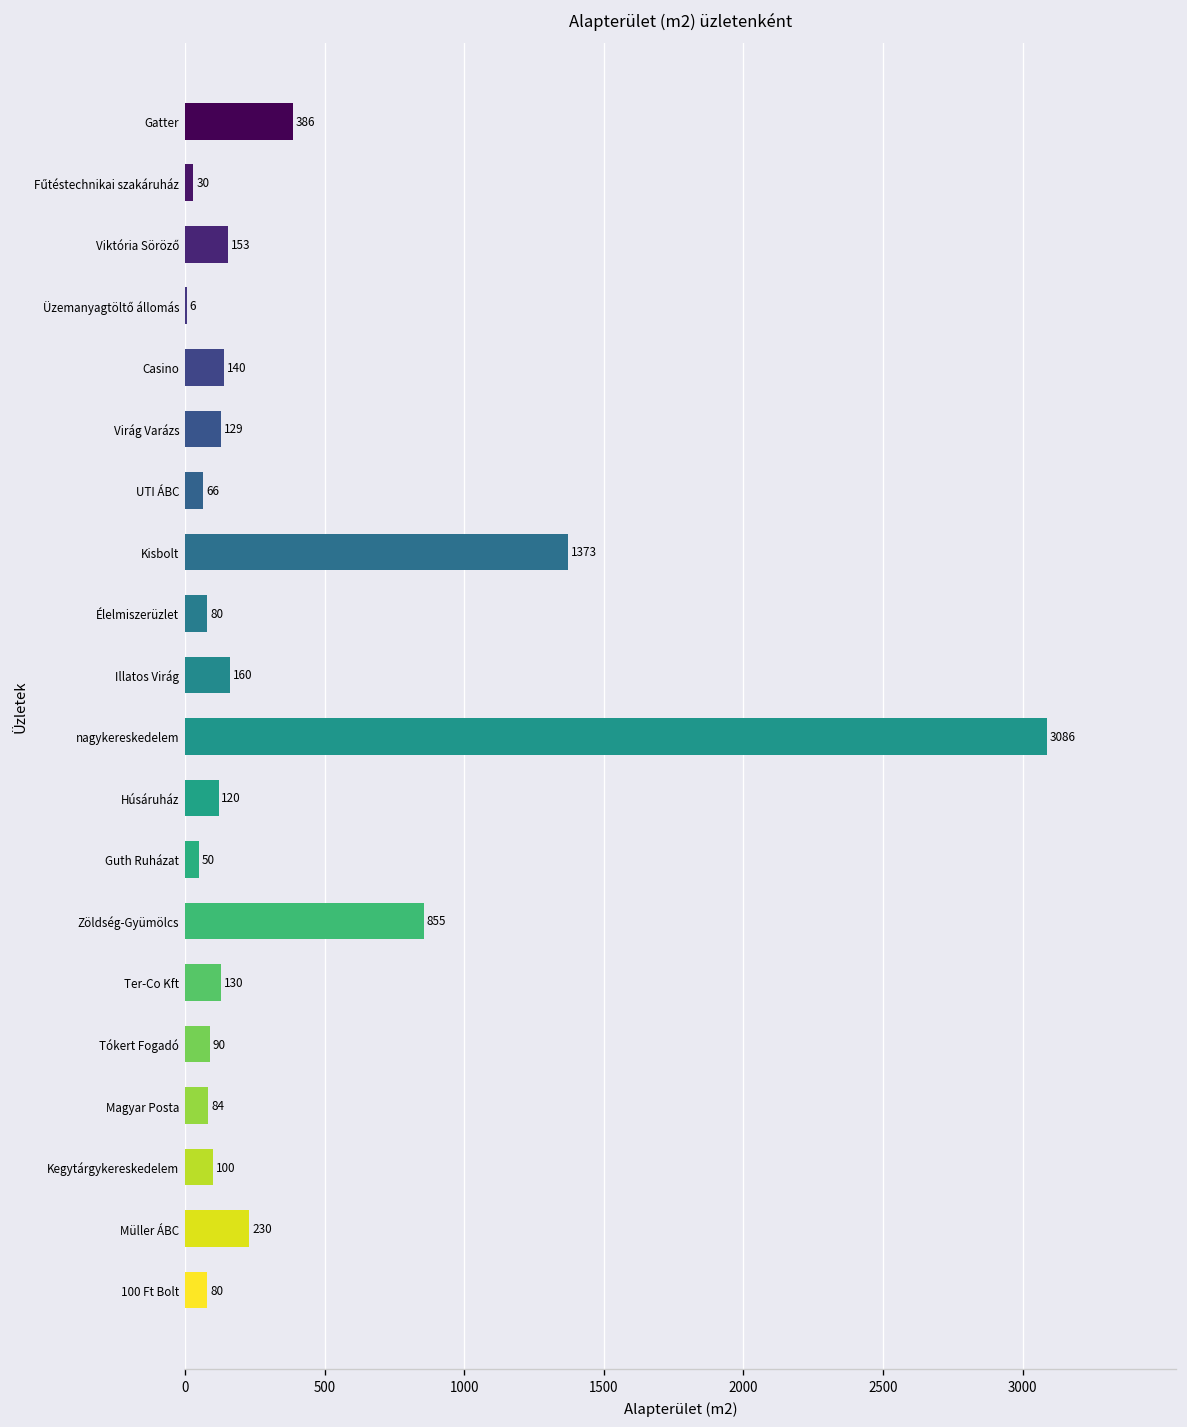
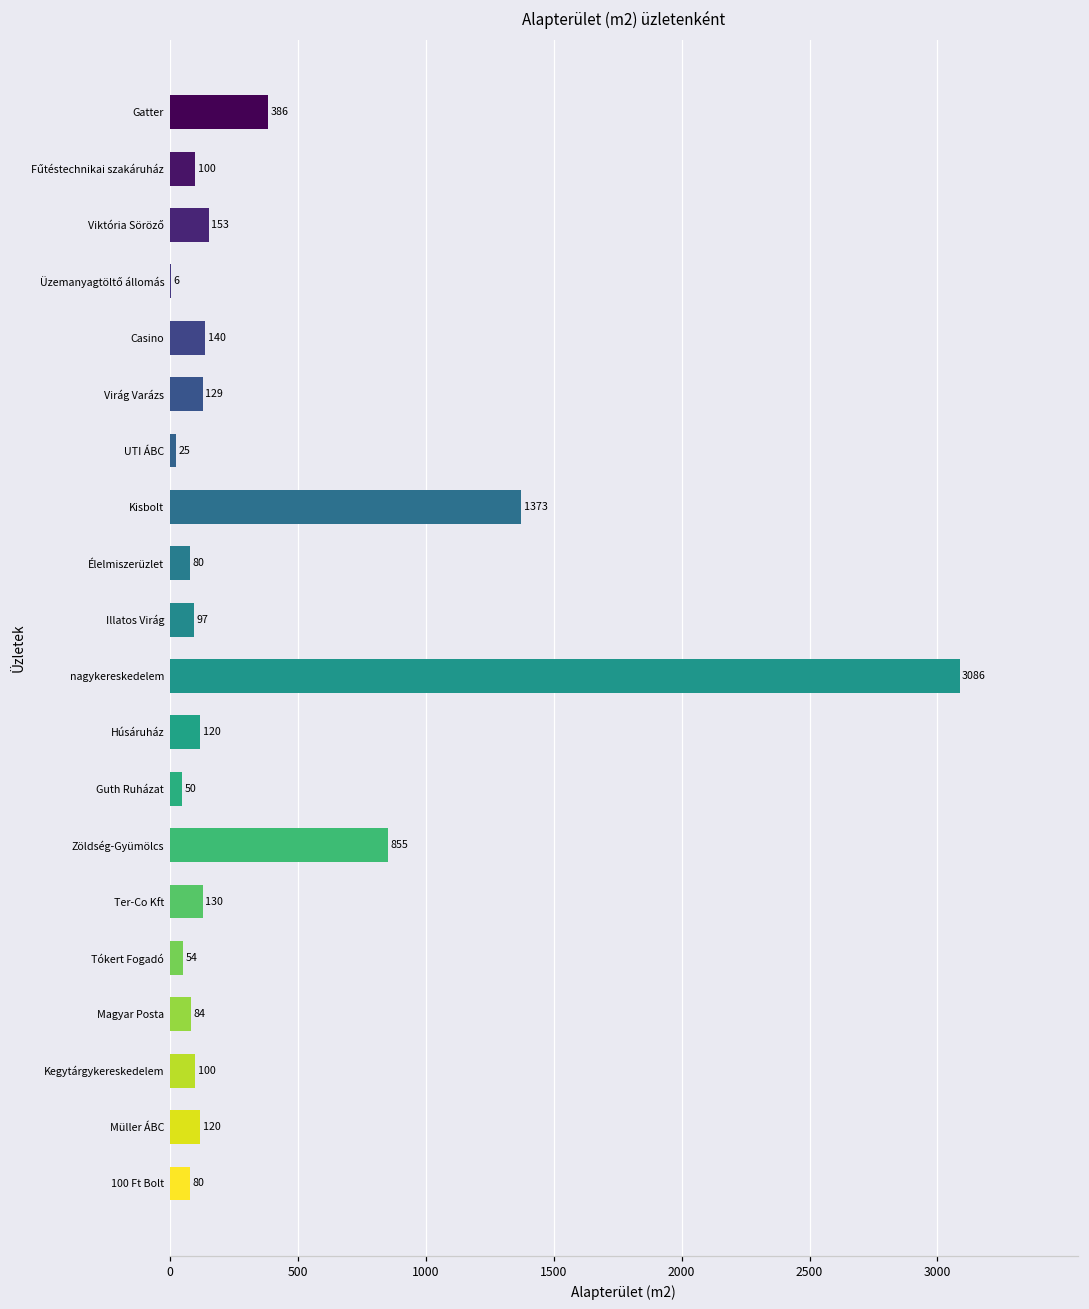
Fűtéstechnikai szakáruház: 30 -> 100
UTI ÁBC: 66 -> 25
Illatos Virág: 160 -> 97
Tókert Fogadó: 90 -> 54
Müller ÁBC: 230 -> 120
